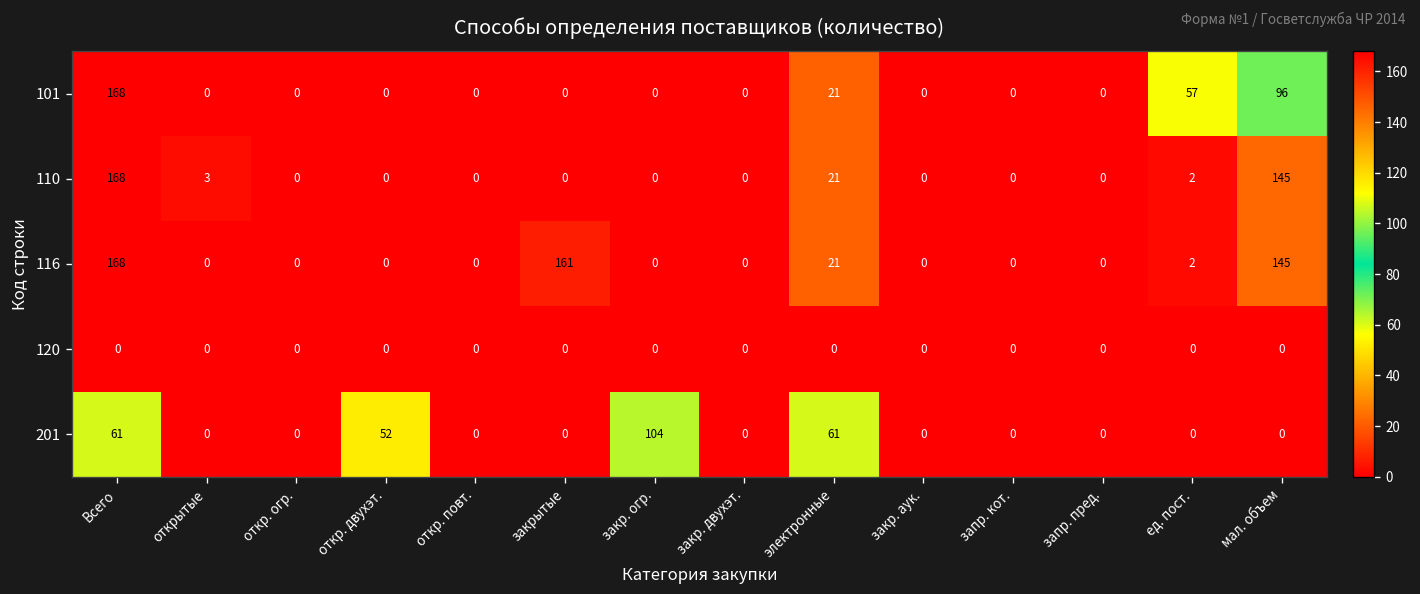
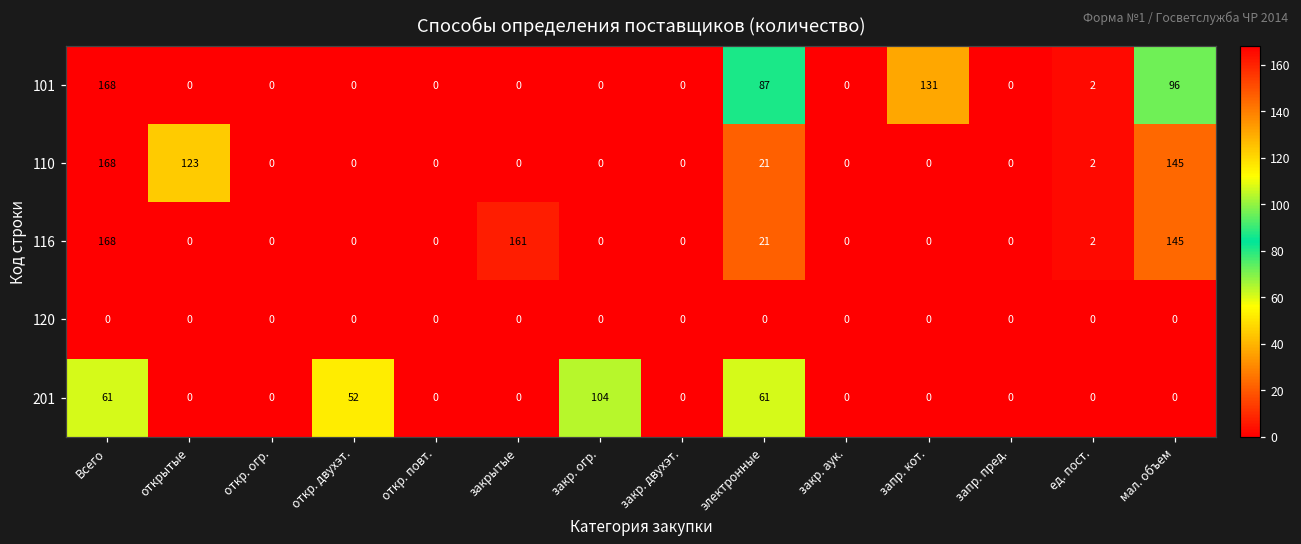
101, электронные: 21 -> 87
101, запр. кот.: 0 -> 131
101, ед. пост.: 57 -> 2
110, открытые: 3 -> 123
